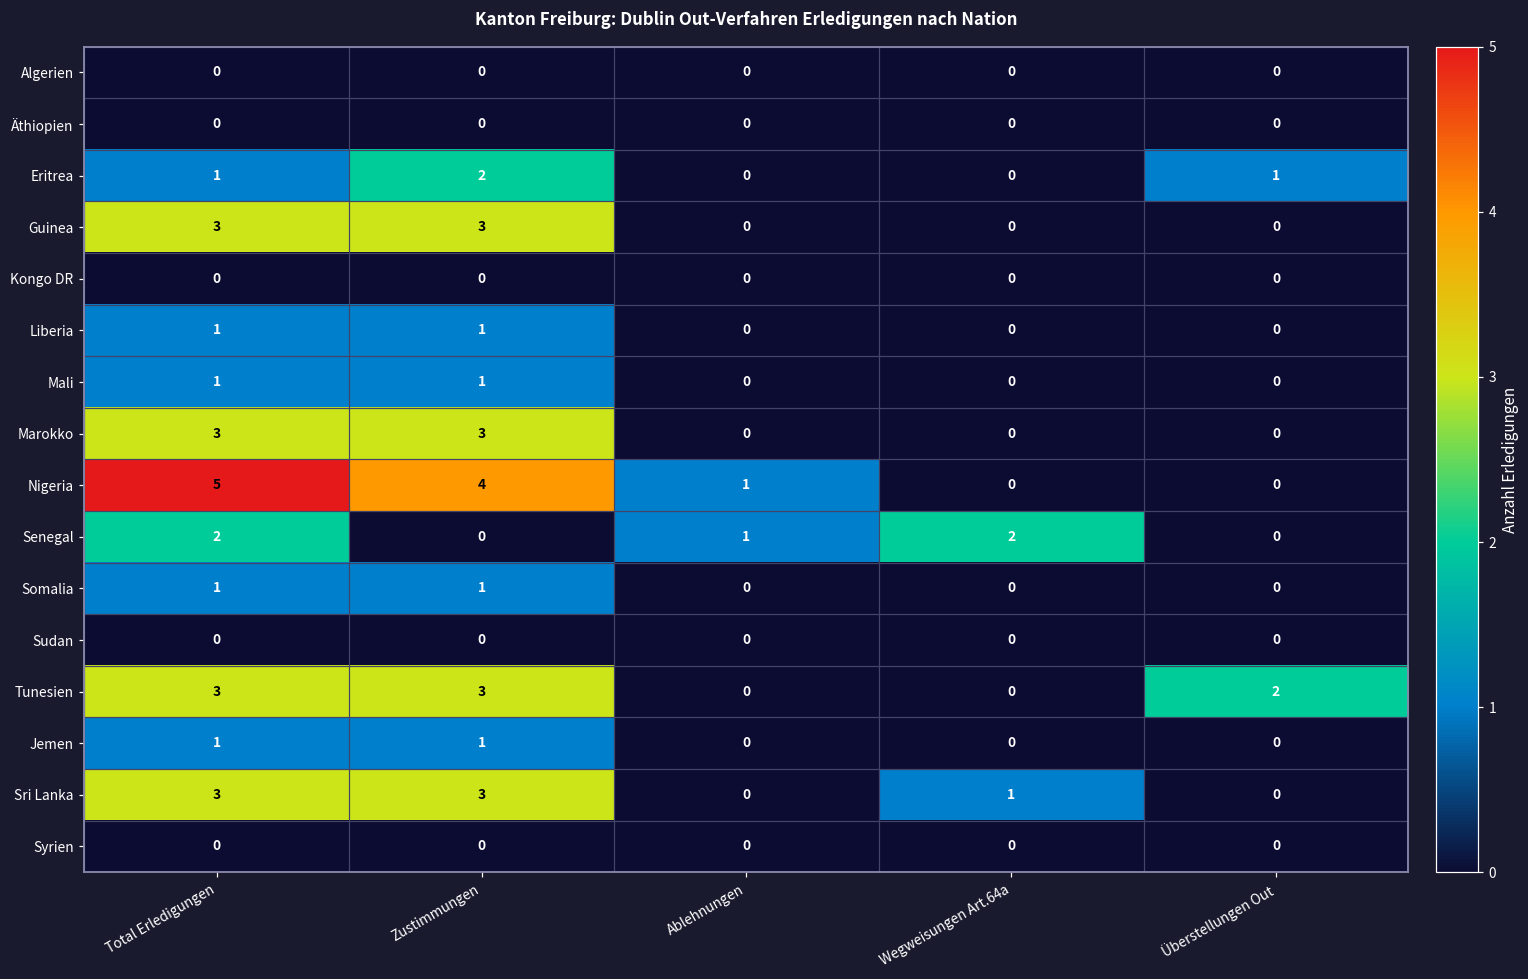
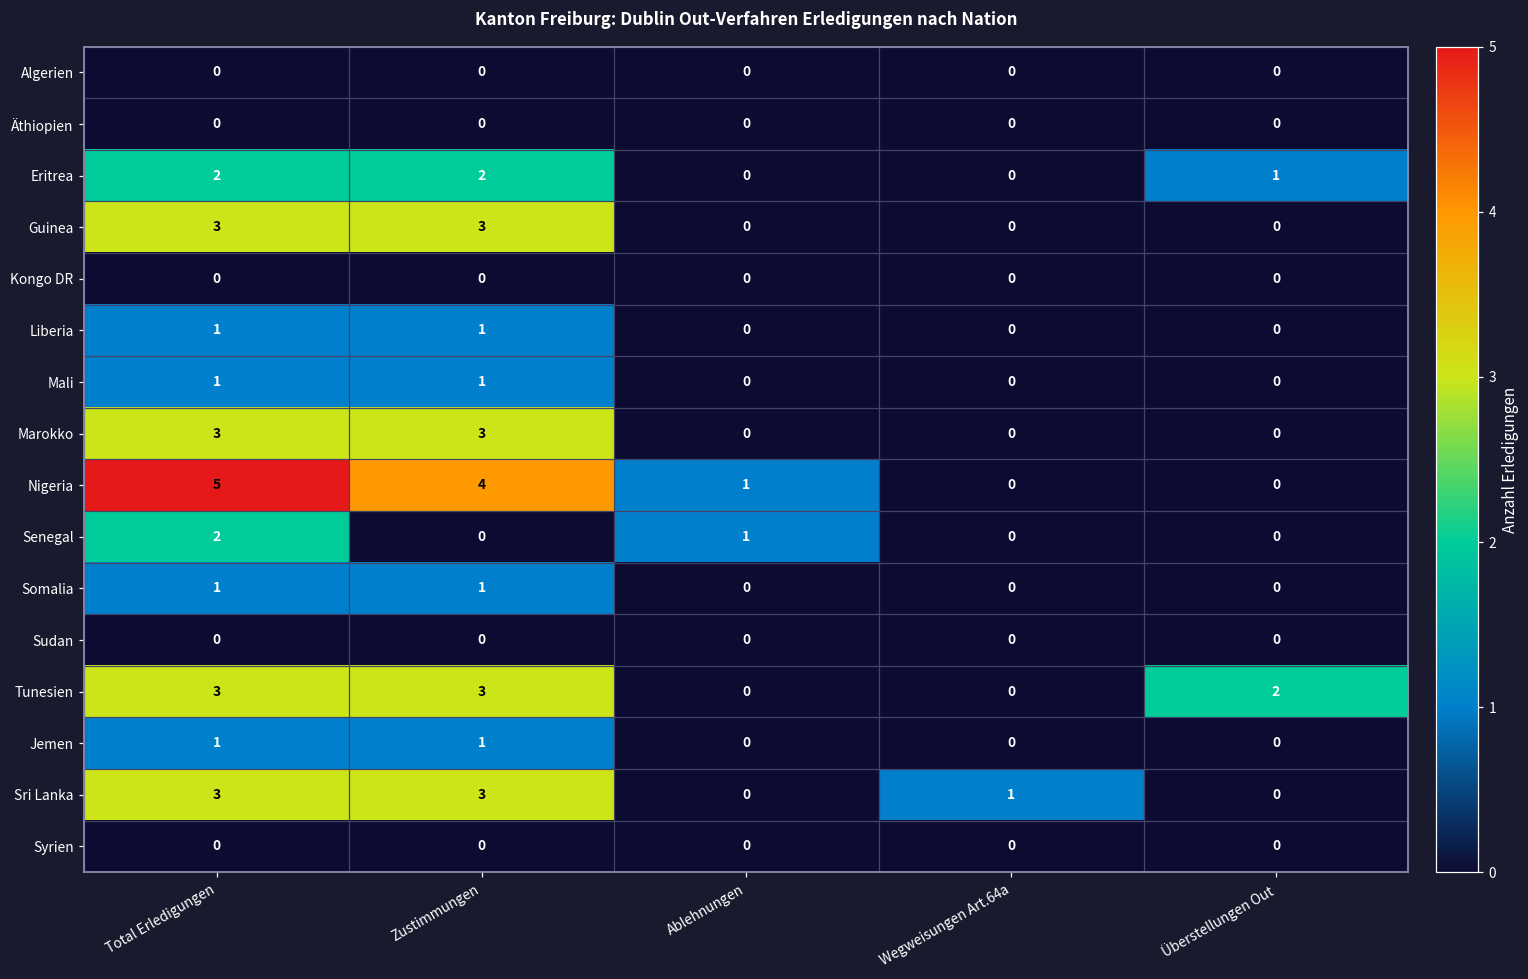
Eritrea, Total Erledigungen: 1 -> 2
Senegal, Wegweisungen Art.64a: 2 -> 0
